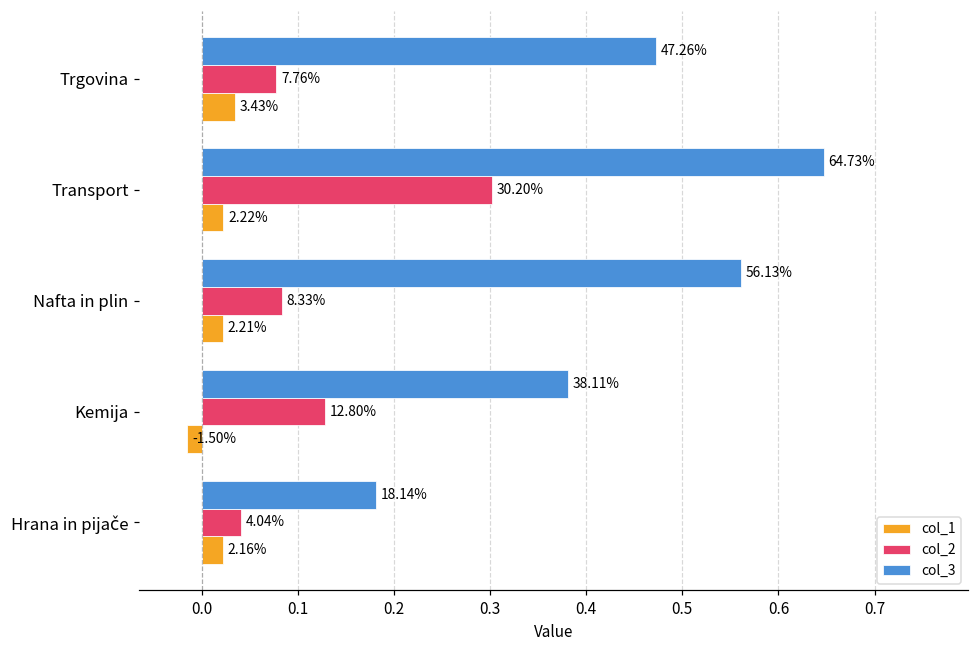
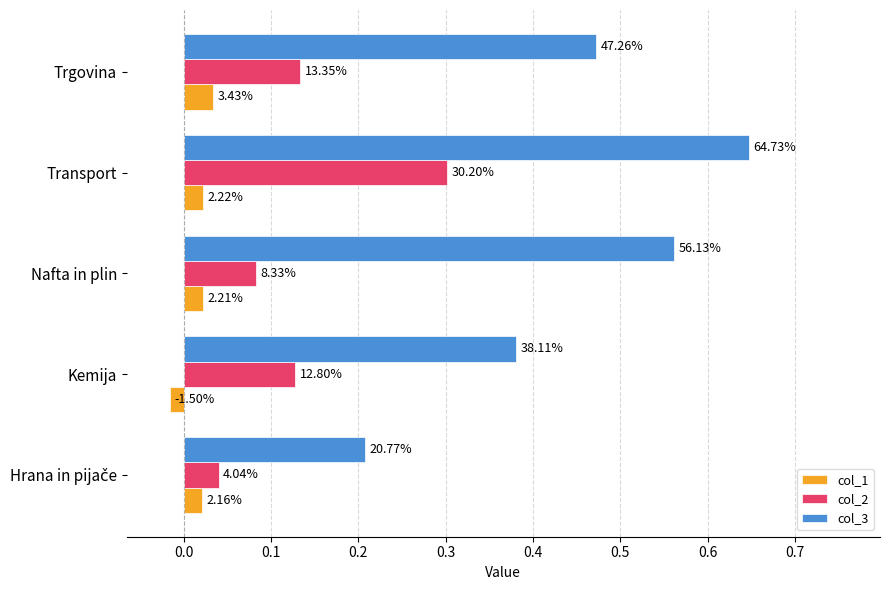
col_2, Trgovina: 7.76% -> 13.35%
col_3, Hrana in pijače: 18.14% -> 20.77%
